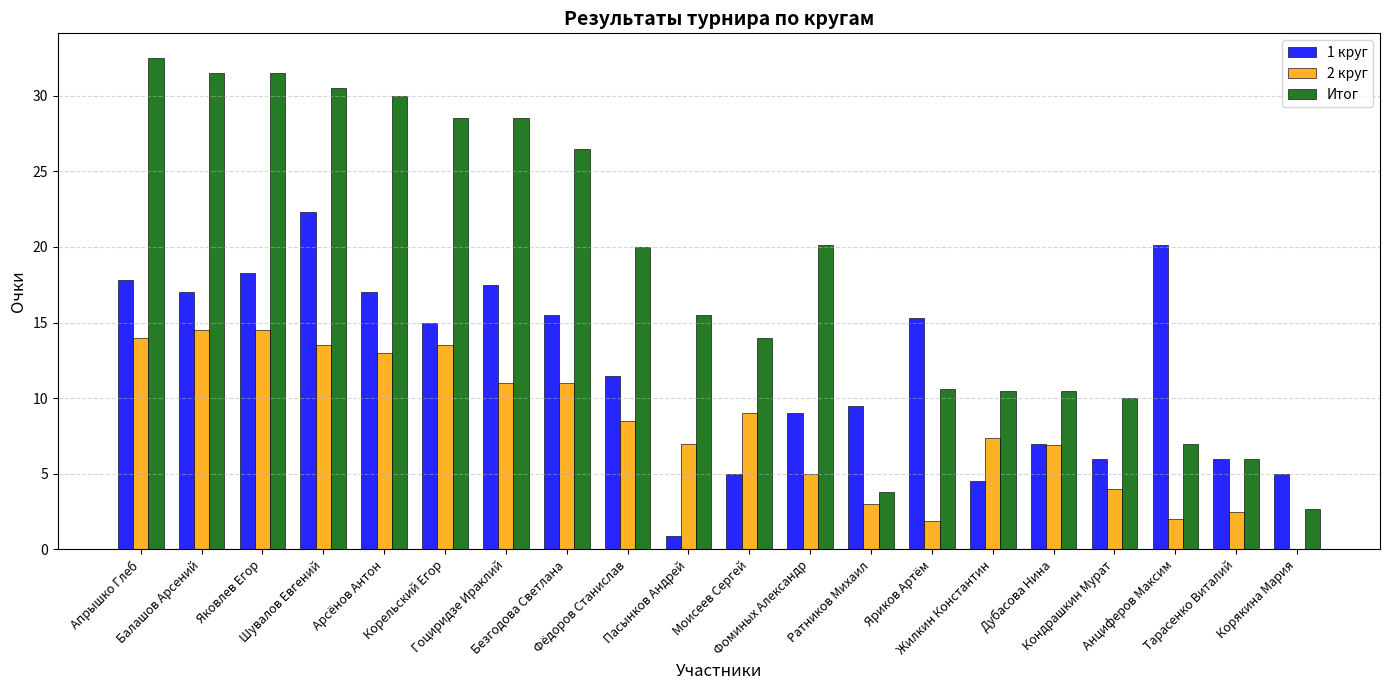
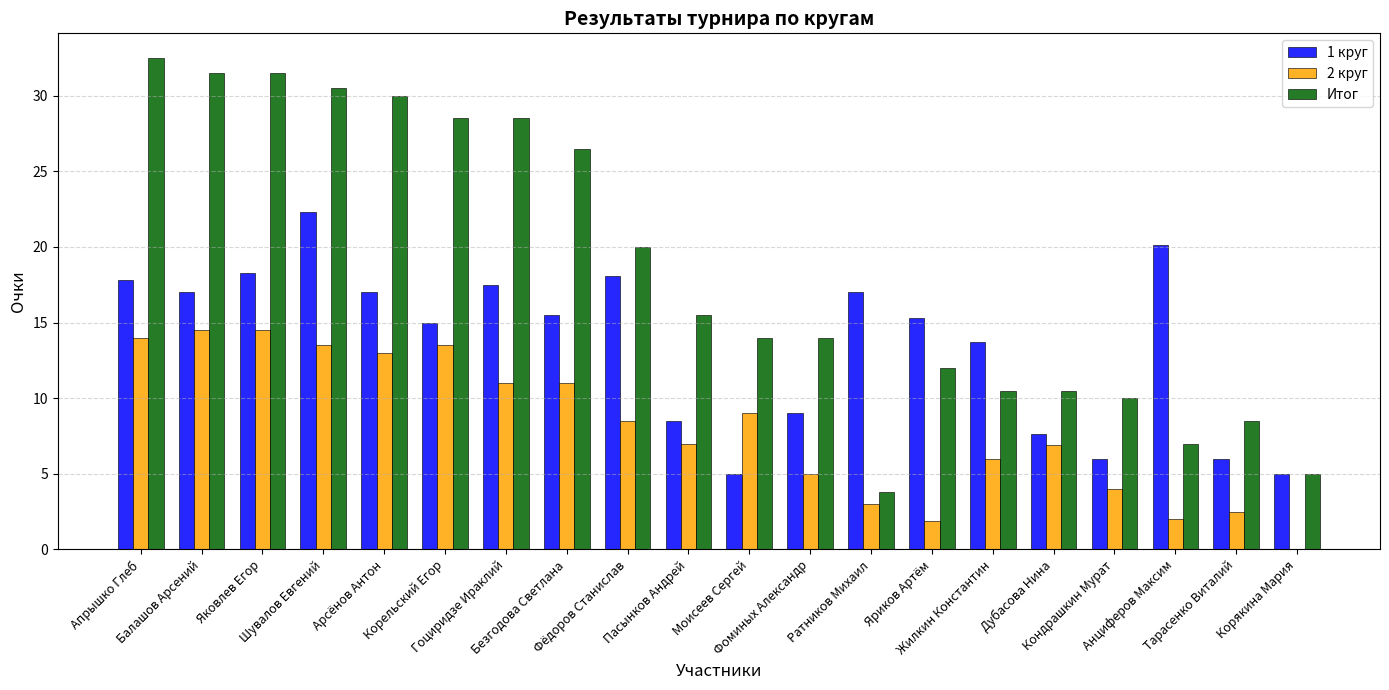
1 круг, Фёдоров Станислав: 11.5 -> 18.1
1 круг, Пасынков Андрей: 0.9 -> 8.5
Итог, Фоминых Александр: 20.1 -> 14.0
1 круг, Ратников Михаил: 9.5 -> 17.0
Итог, Яриков Артём: 10.6 -> 12.0
1 круг, Жилкин Константин: 4.5 -> 13.7
2 круг, Жилкин Константин: 7.4 -> 6.0
1 круг, Дубасова Нина: 7.0 -> 7.6
Итог, Тарасенко Виталий: 6.0 -> 8.5
Итог, Корякина Мария: 2.7 -> 5.0
